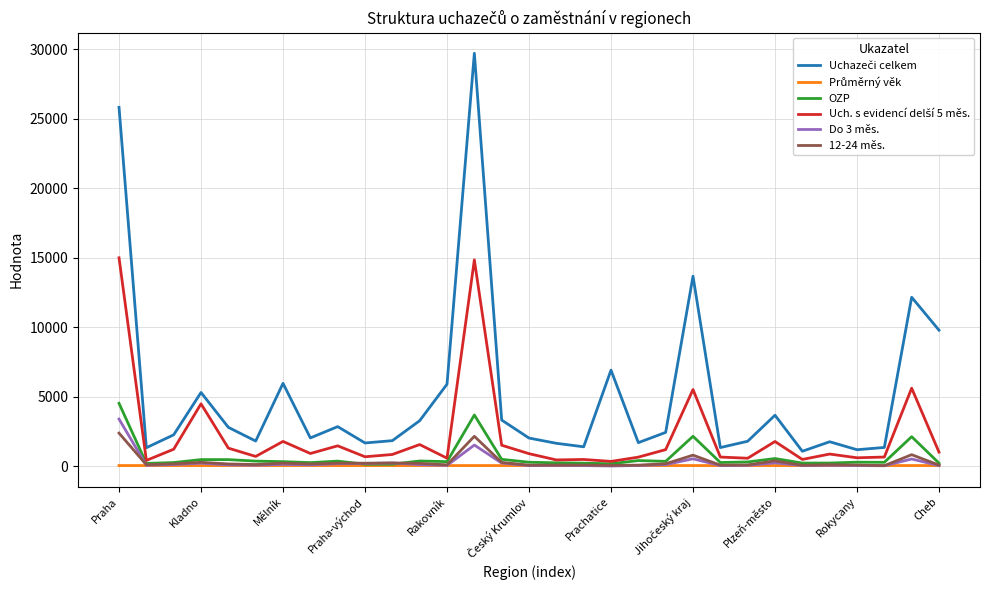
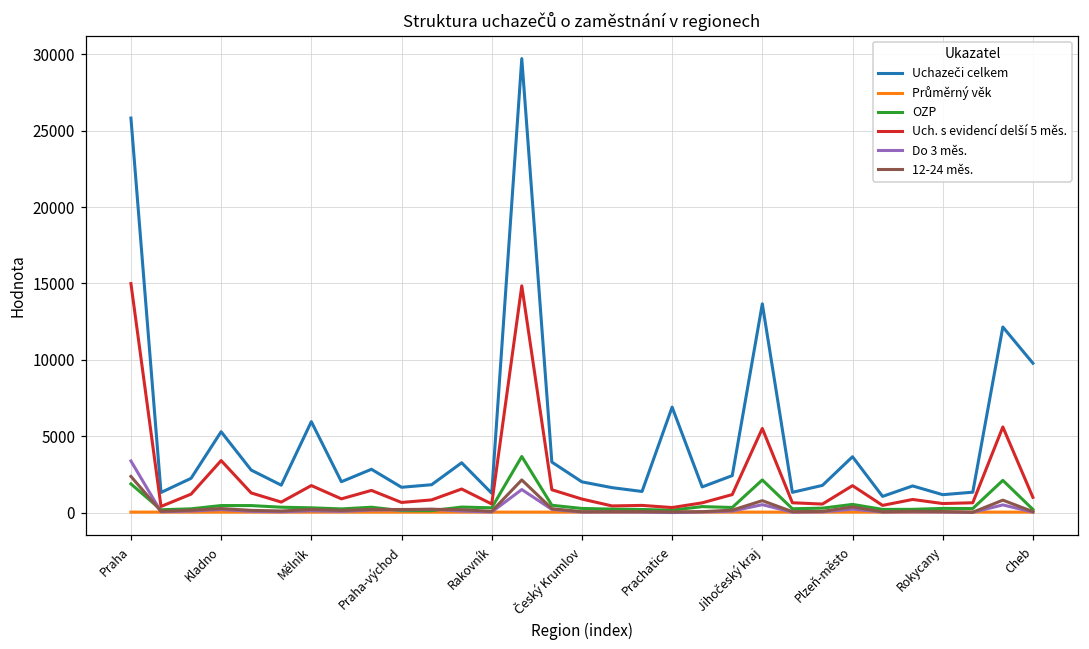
OZP, Praha: 4500 -> 1900
Uch. s evidencí delší 5 měs., Kladno: 4500 -> 3400
Uchazeči celkem, Rakovník: 5900 -> 1300
